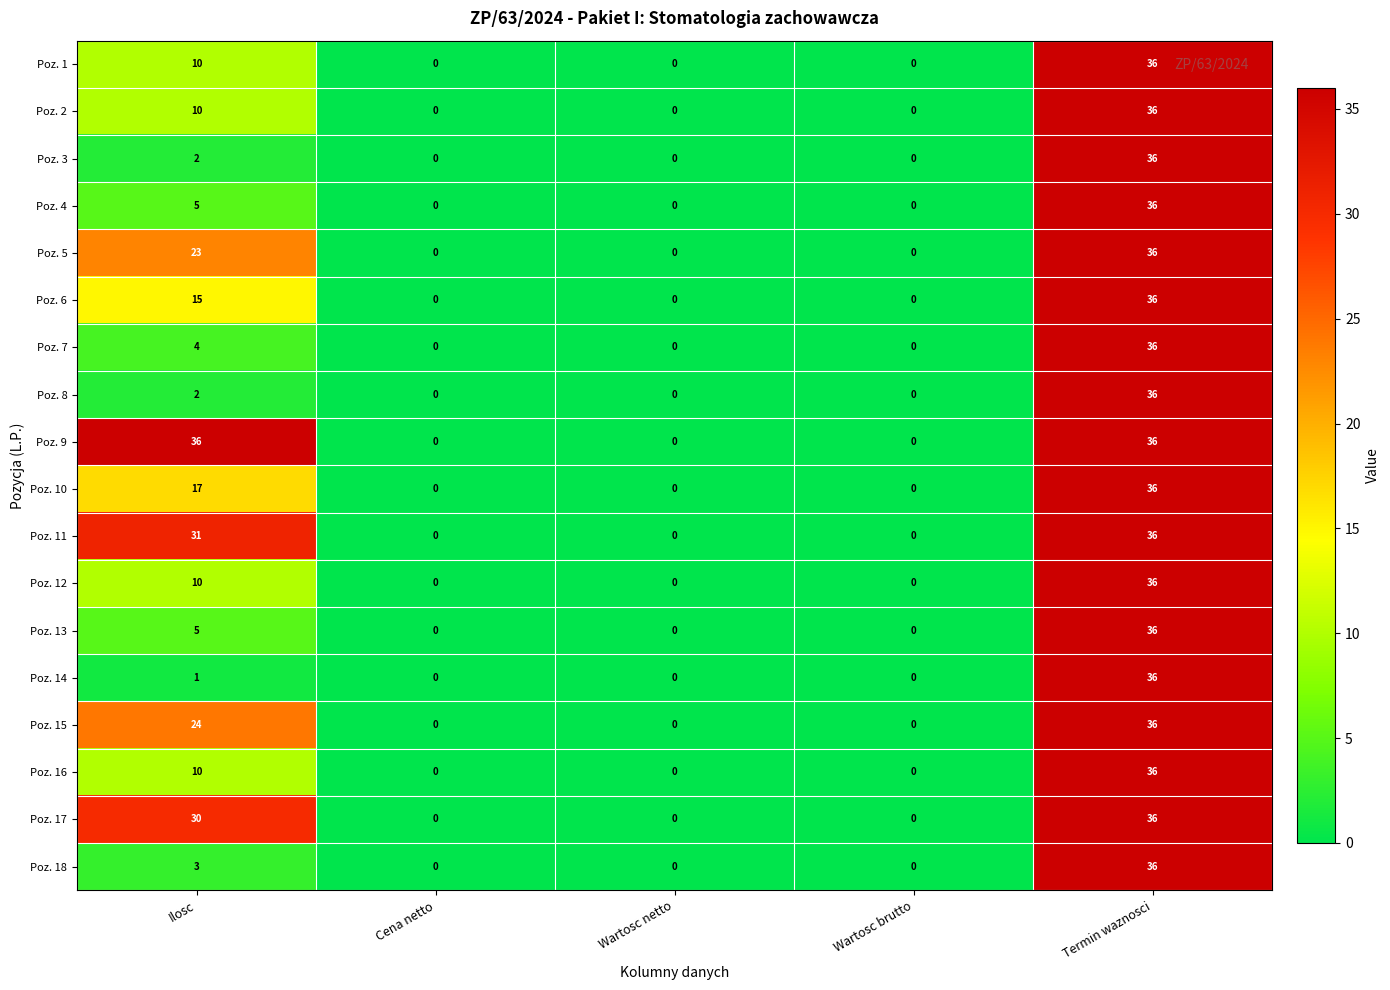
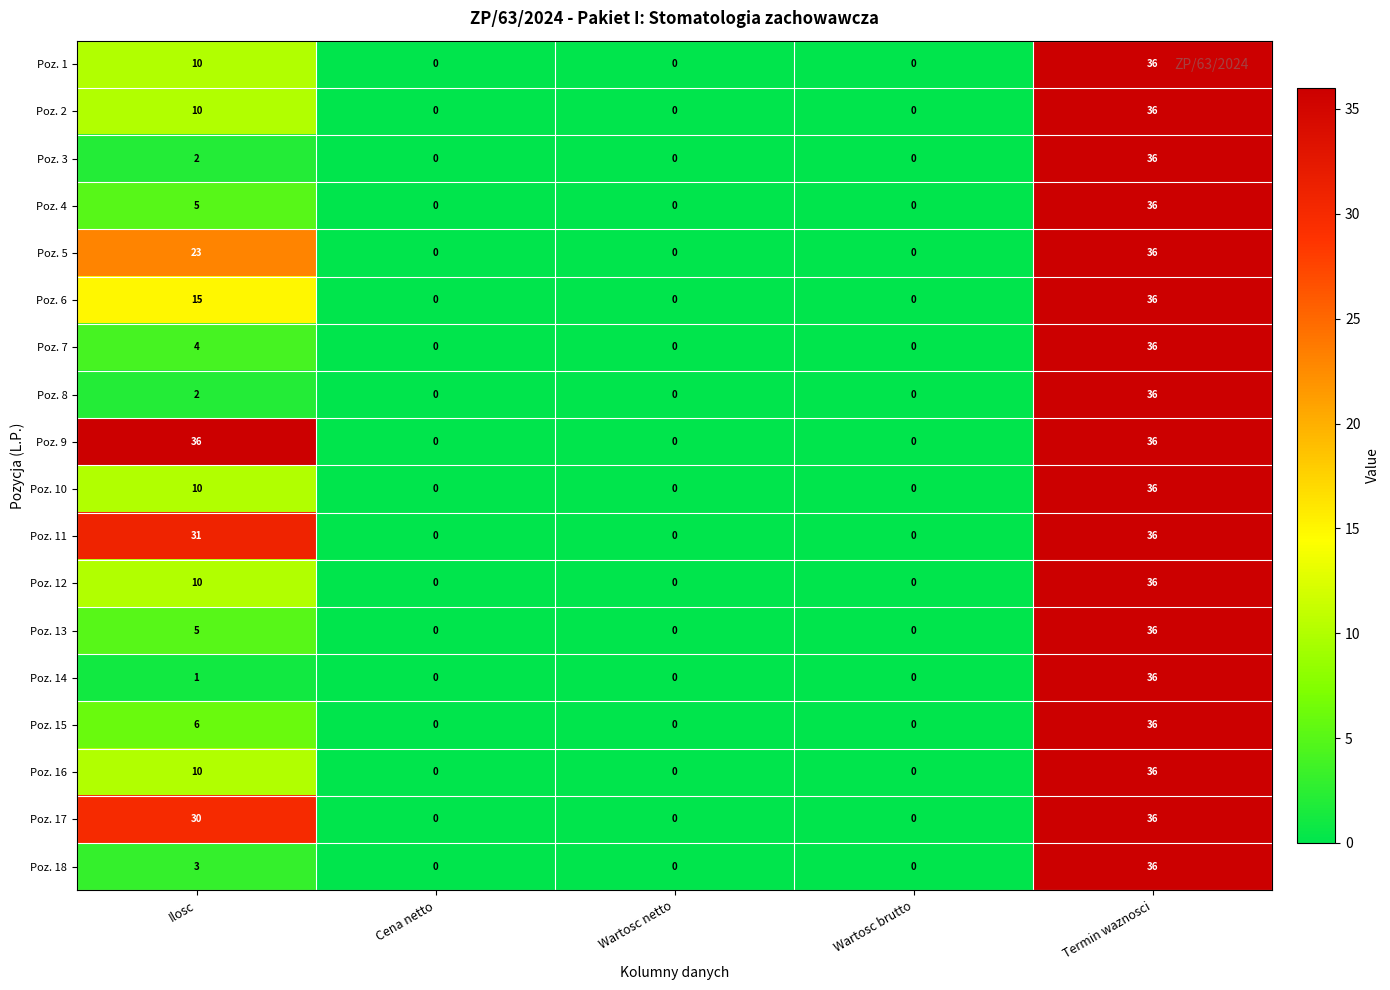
Poz. 10, Ilosc: 17 -> 10
Poz. 15, Ilosc: 24 -> 6
